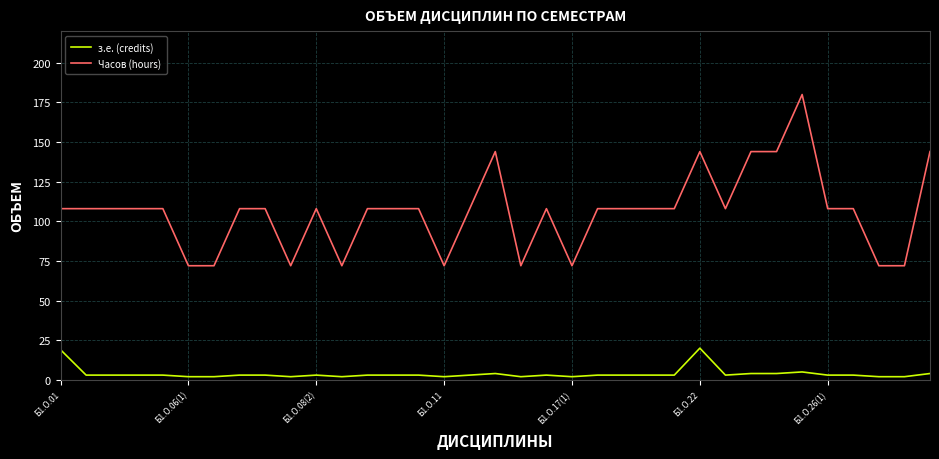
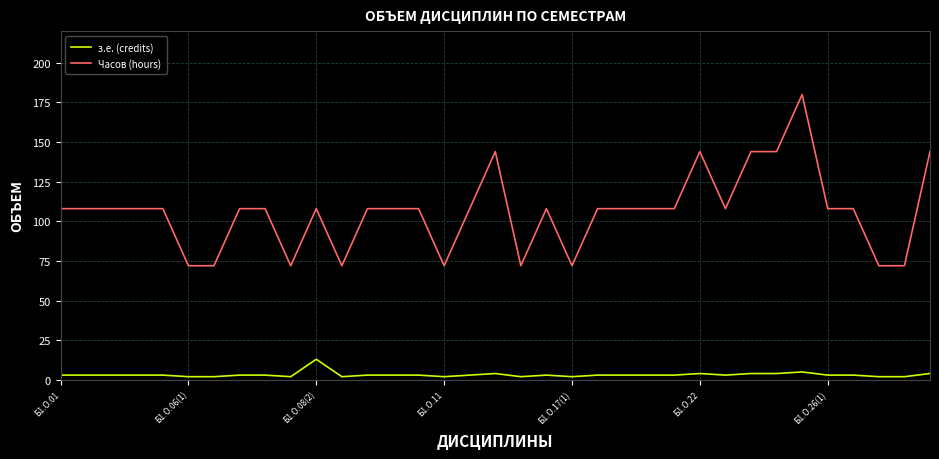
з.е. (credits), Б1.О.01: 19 -> 3
з.е. (credits), Б1.О.08(2): 3 -> 13
з.е. (credits), Б1.О.22: 20 -> 4
